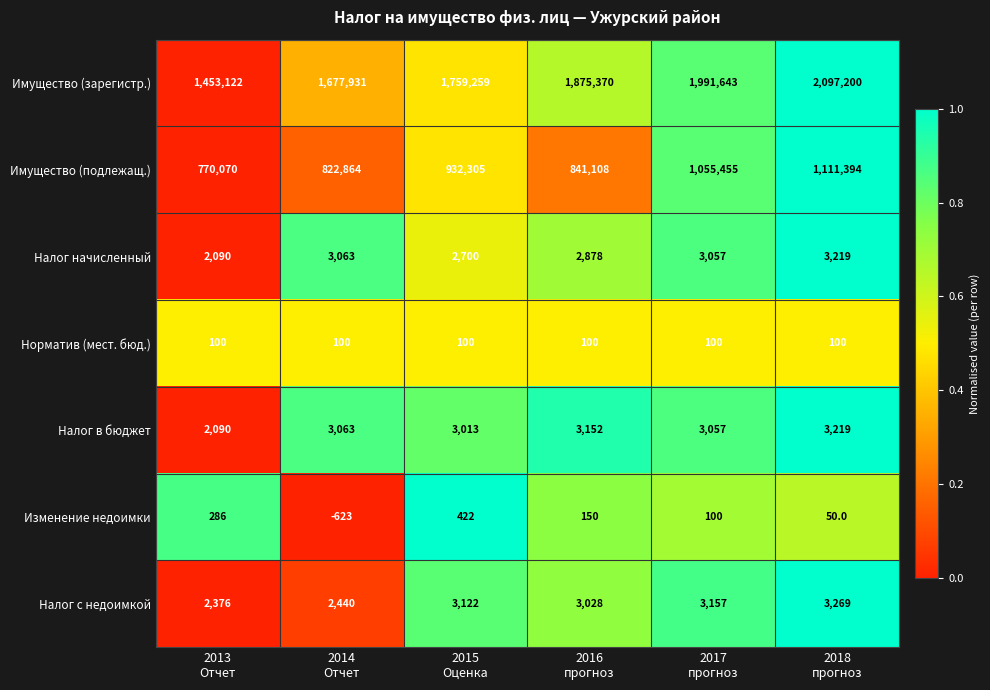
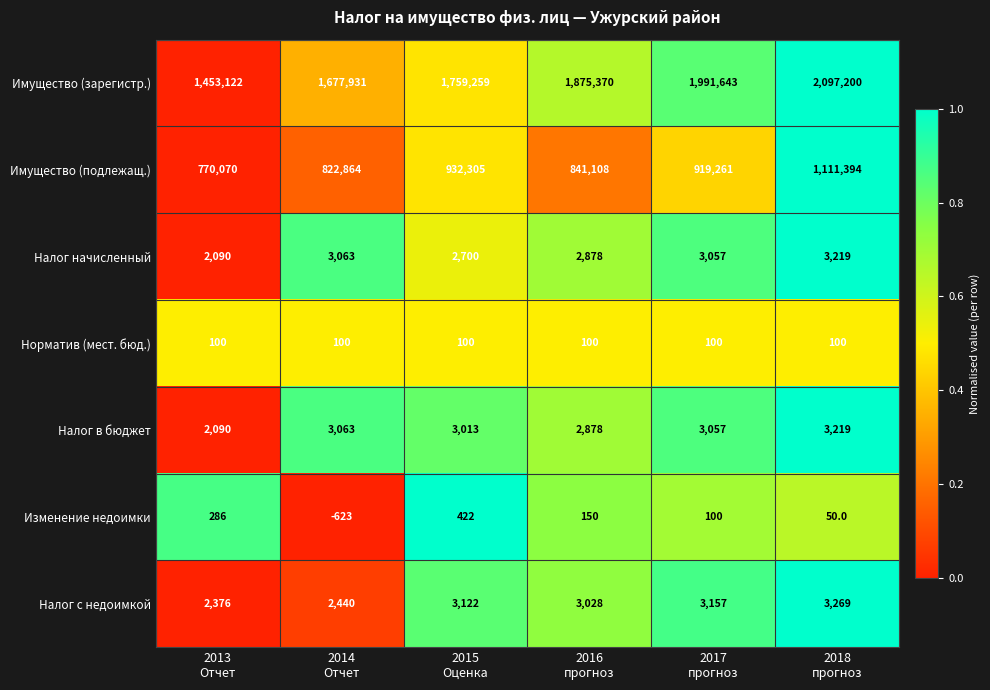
Имущество (подлежащ.), 2017 прогноз: 1,055,455 -> 919,261
Налог в бюджет, 2016 прогноз: 3,152 -> 2,878
